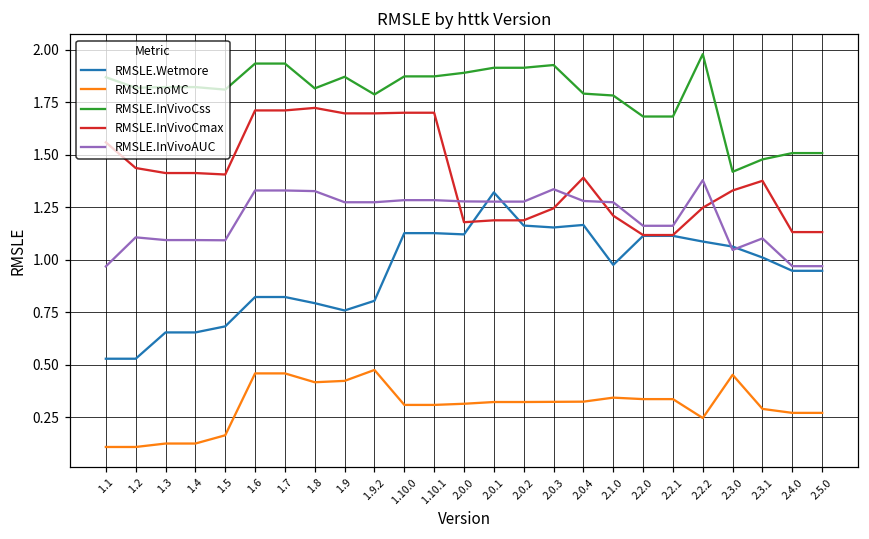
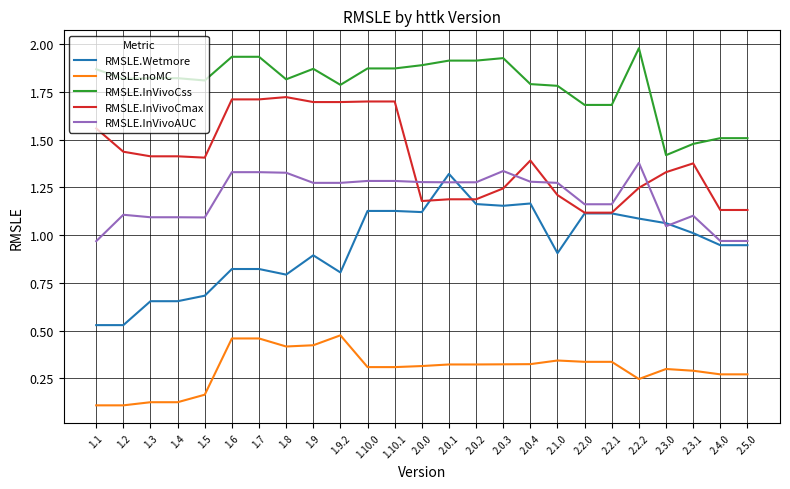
RMSLE.Wetmore, 1.9: 0.76 -> 0.89
RMSLE.Wetmore, 2.1.0: 0.98 -> 0.91
RMSLE.noMC, 2.3.0: 0.45 -> 0.30
